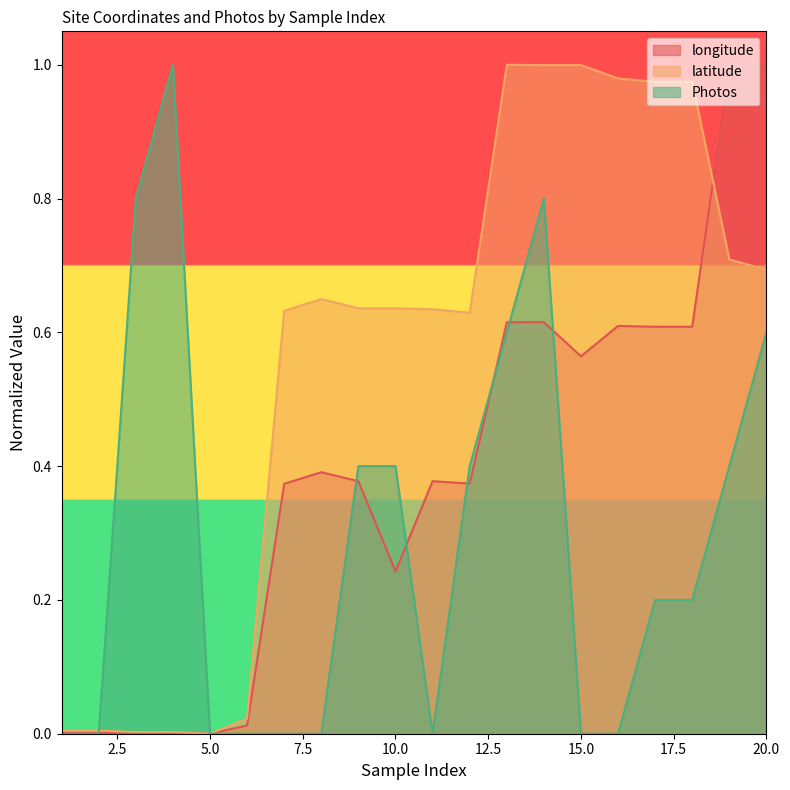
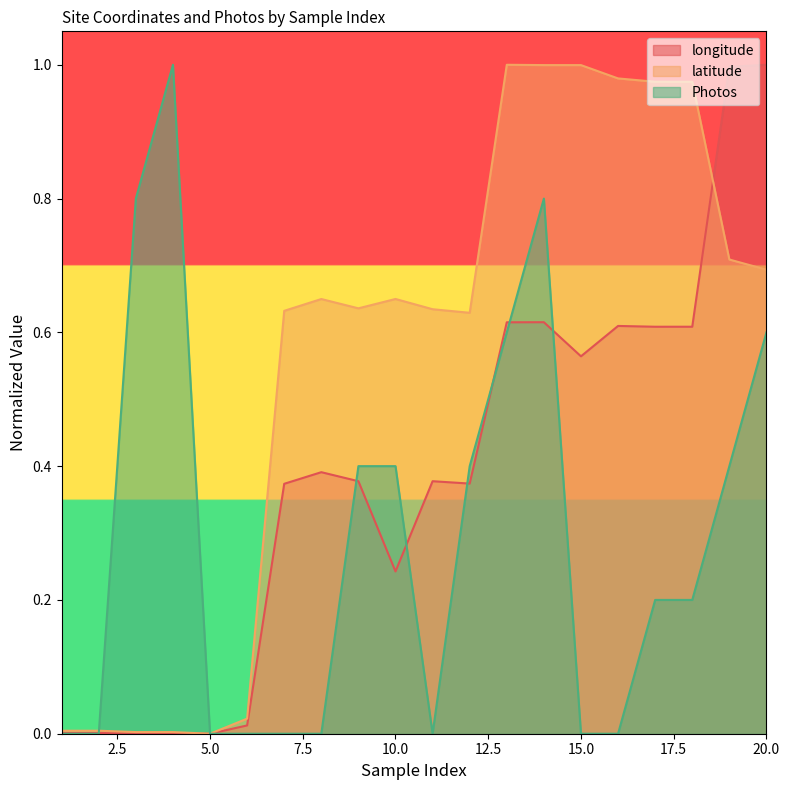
latitude, 10.0: 0.64 -> 0.65
